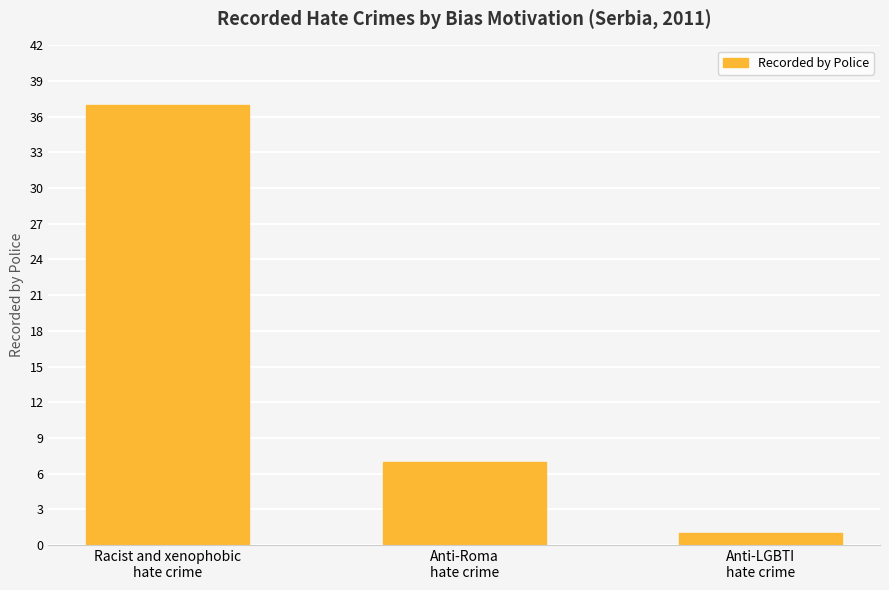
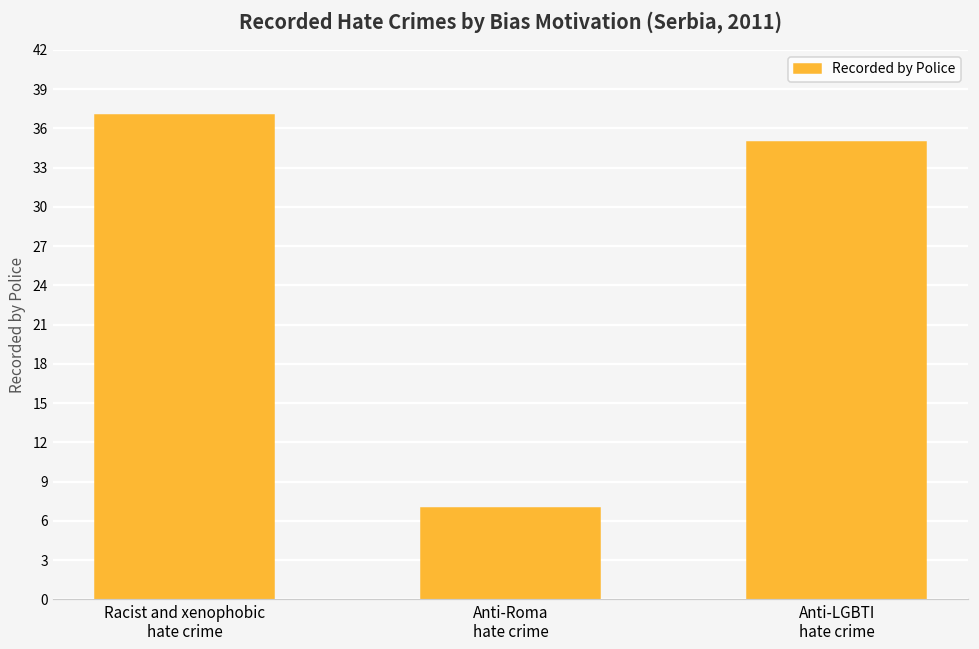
Anti-LGBTI hate crime: 1 -> 35
